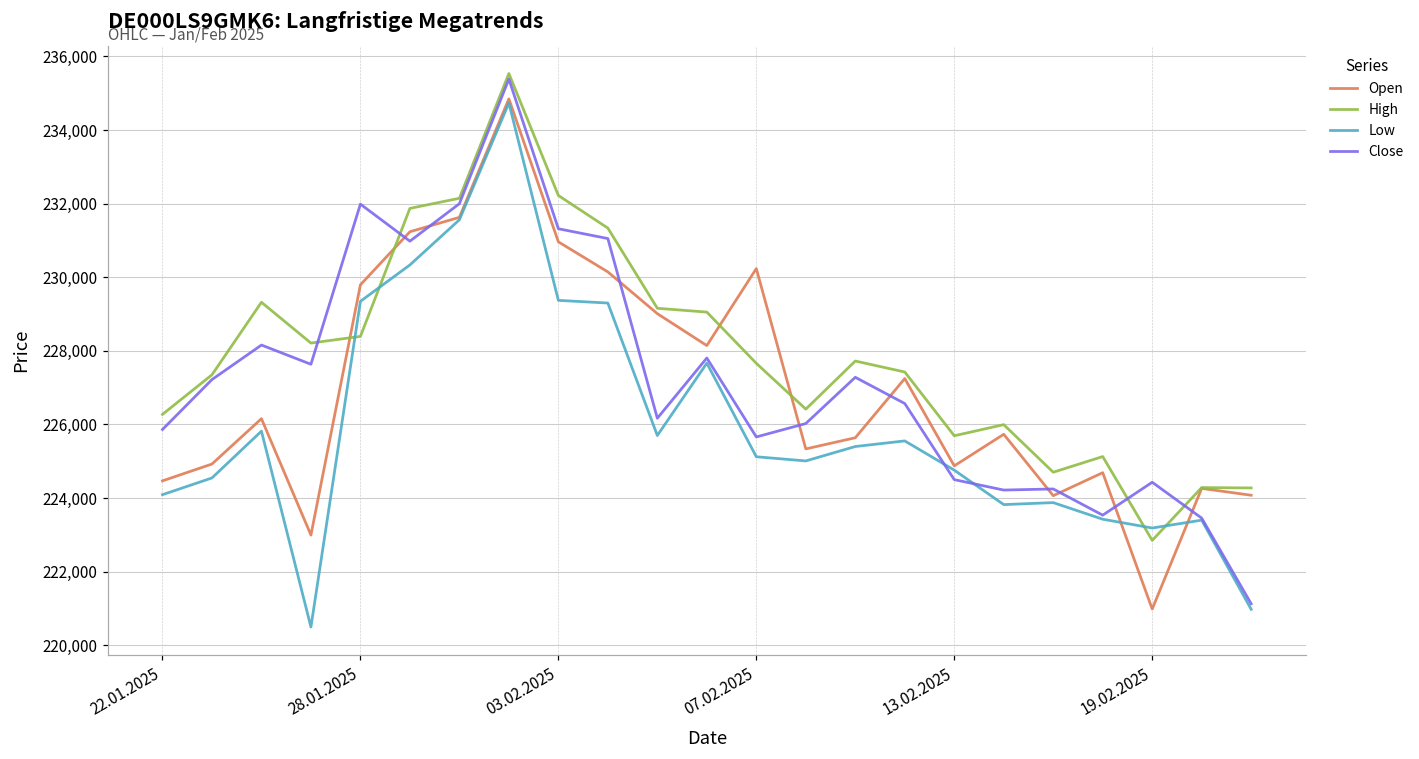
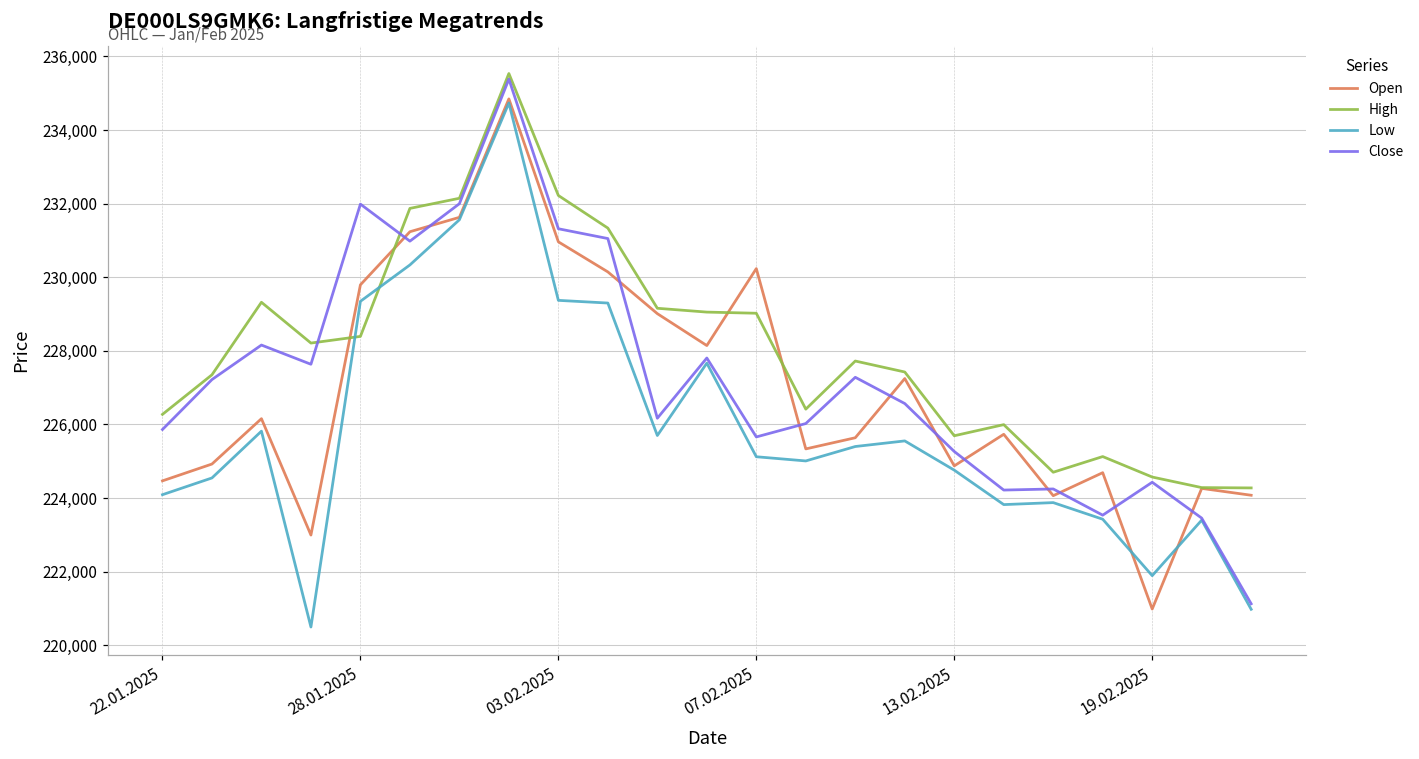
High, 07.02.2025: 227,700 -> 229,000
Close, 13.02.2025: 224,500 -> 225,300
High, 19.02.2025: 222,900 -> 224,600
Low, 19.02.2025: 223,200 -> 221,900
